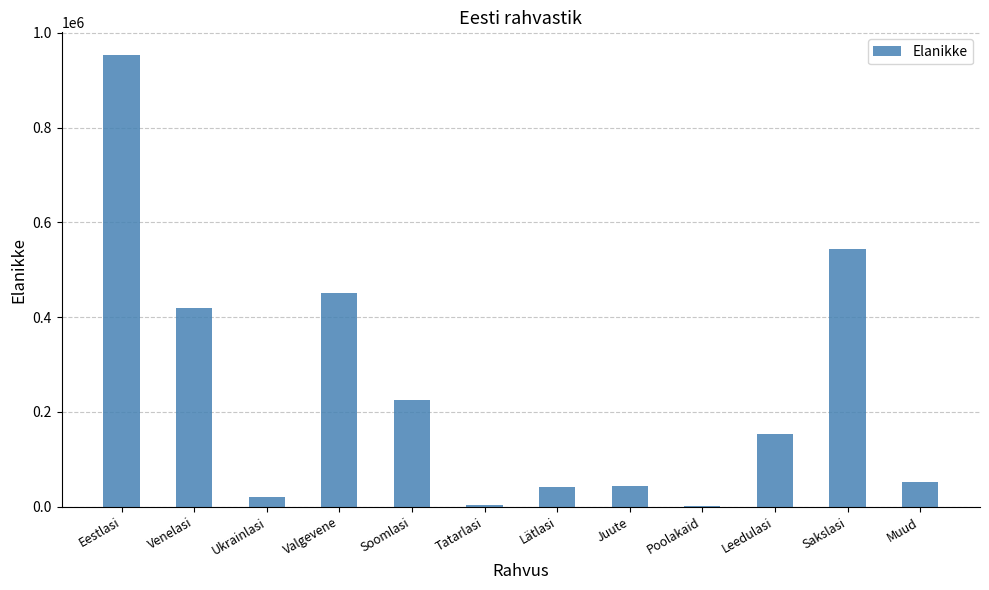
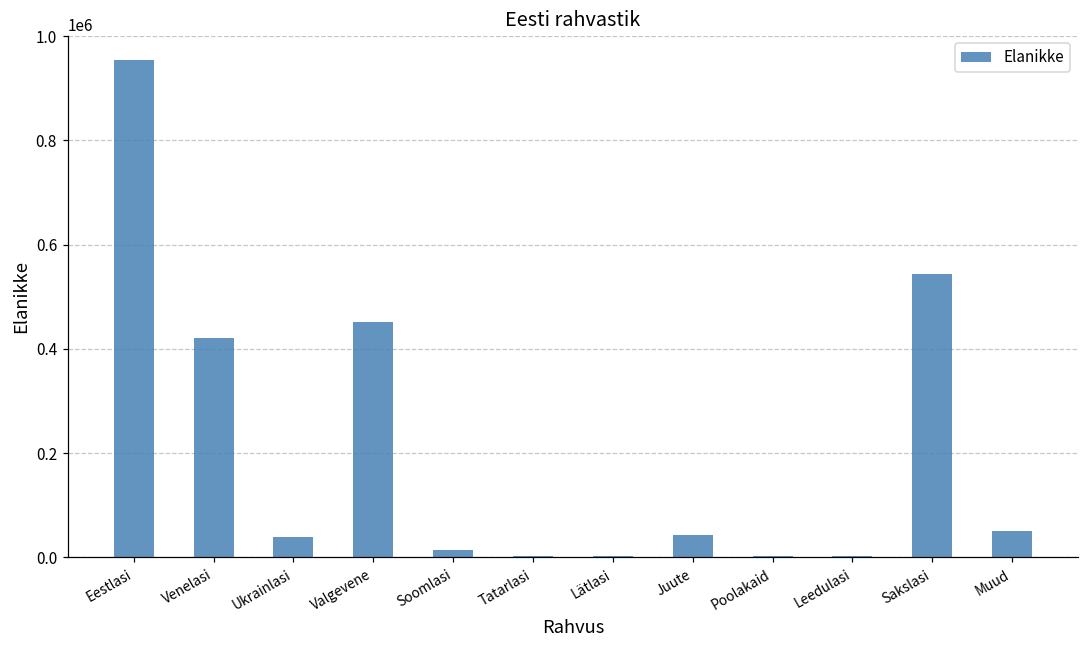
Ukrainlasi: 20000 -> 40000
Soomlasi: 230000 -> 10000
Lätlasi: 40000 -> 0
Leedulasi: 150000 -> 0
